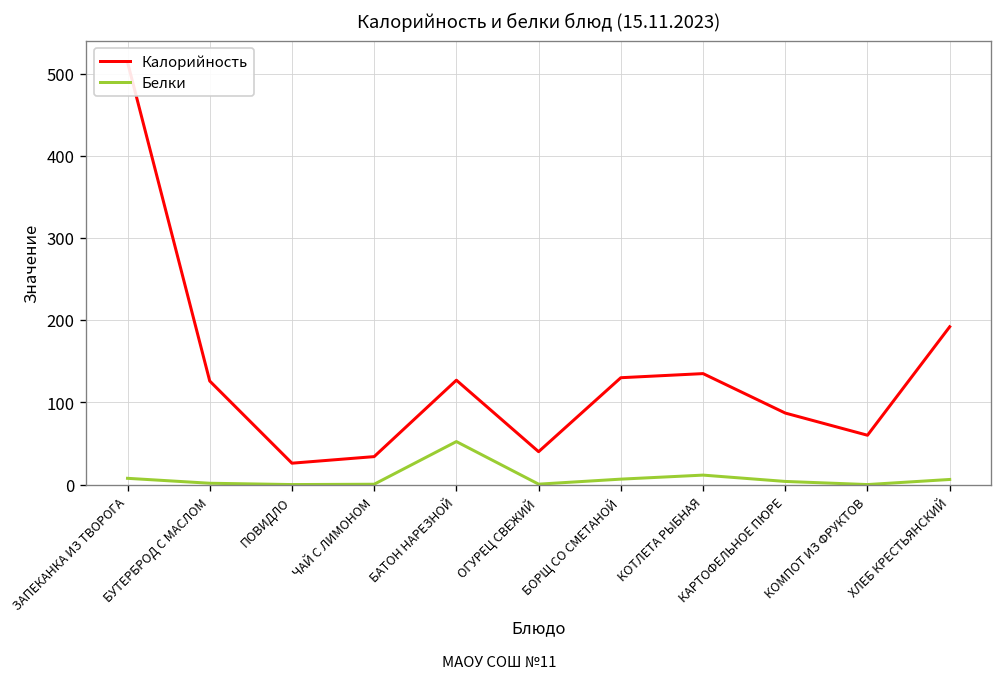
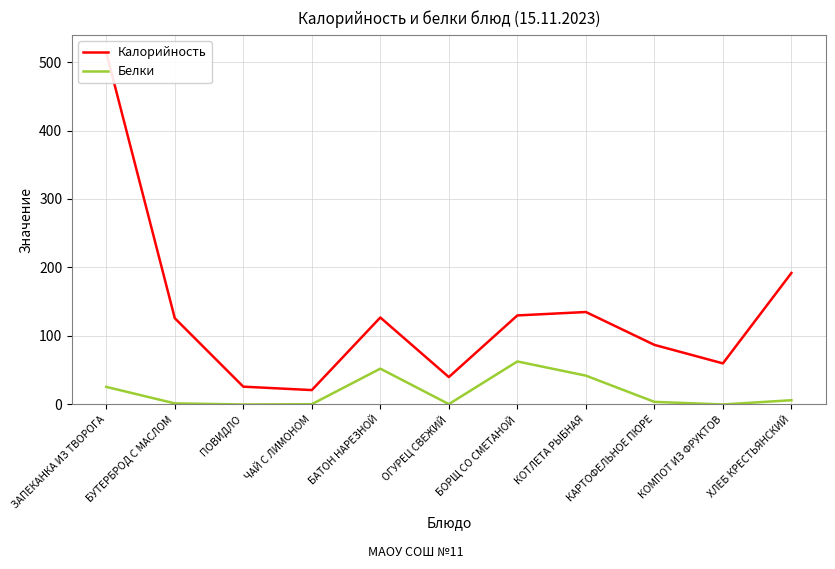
Белки, ЗАПЕКАНКА ИЗ ТВОРОГА: 10 -> 30
Калорийность, ЧАЙ С ЛИМОНОМ: 30 -> 20
Белки, БОРЩ СО СМЕТАНОЙ: 10 -> 60
Белки, КОТЛЕТА РЫБНАЯ: 10 -> 40
